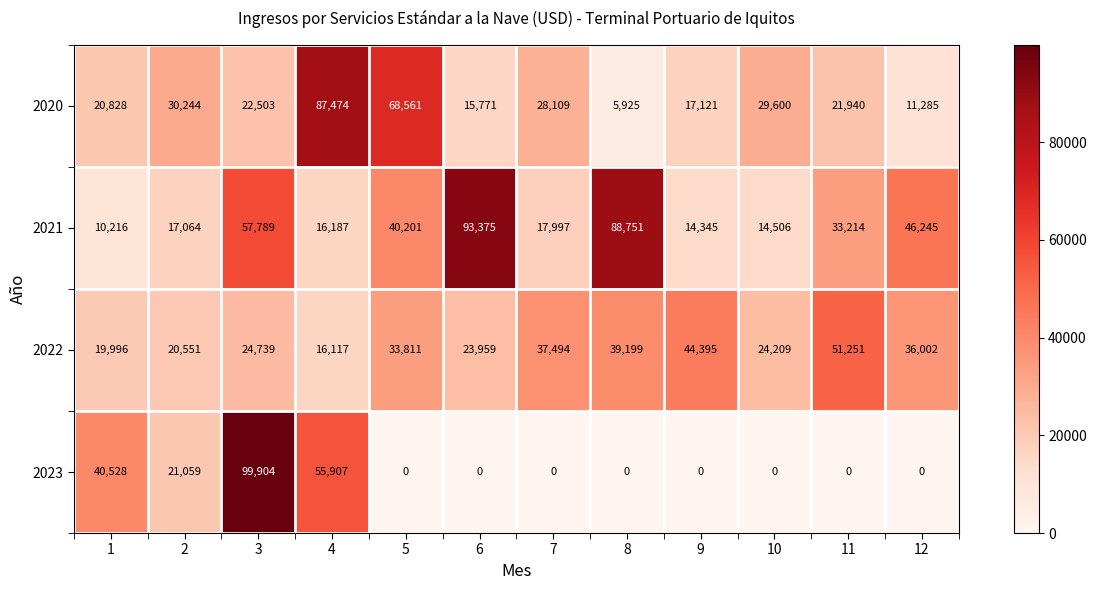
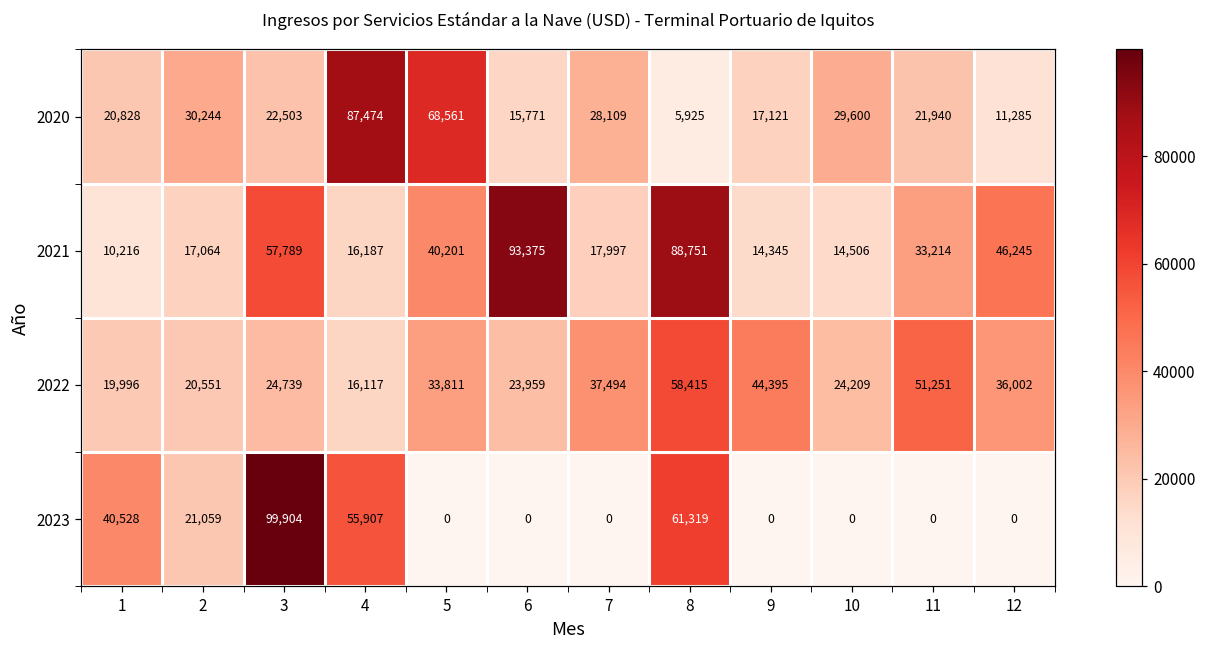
2022, 8: 39,199 -> 58,415
2023, 8: 0 -> 61,319
